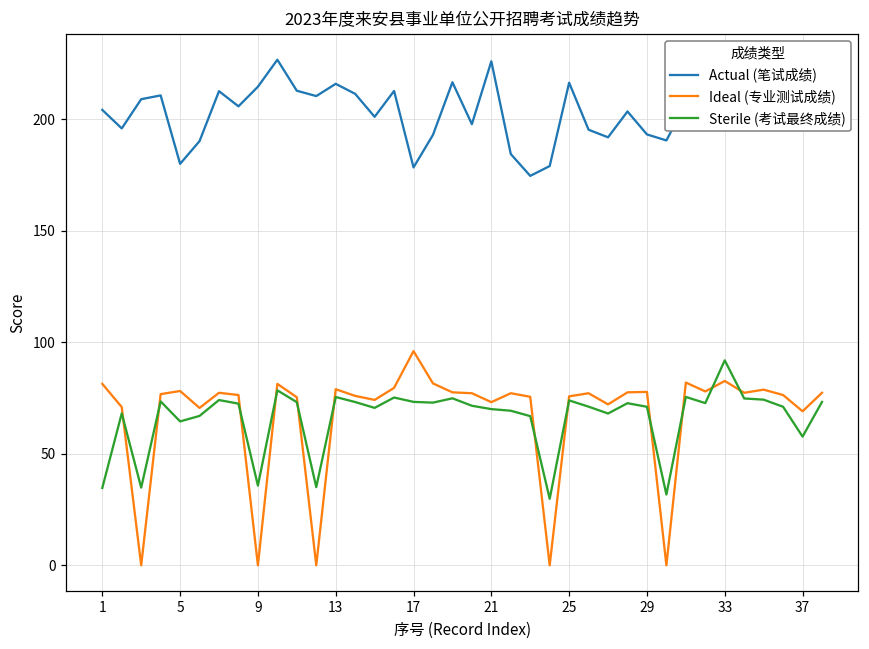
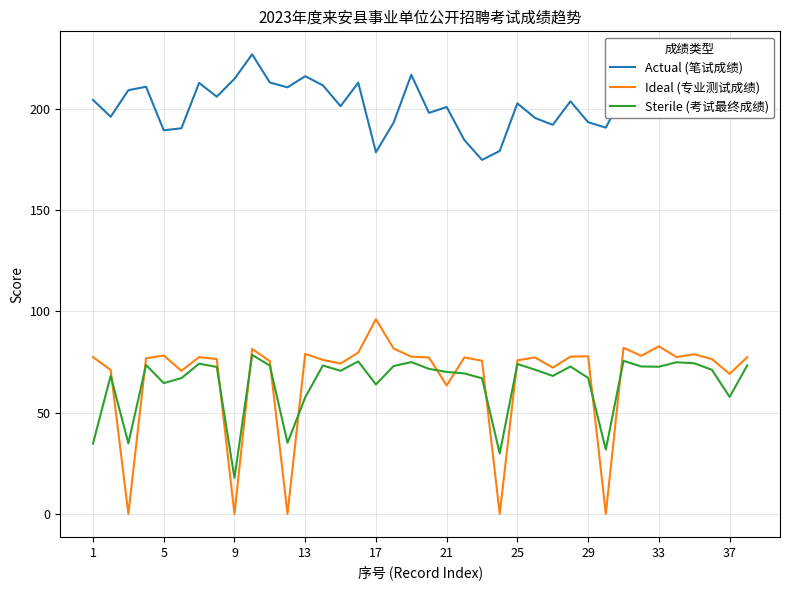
Ideal (专业测试成绩), 1: 81 -> 77
Actual (笔试成绩), 5: 180 -> 189
Sterile (考试最终成绩), 9: 36 -> 18
Sterile (考试最终成绩), 13: 76 -> 58
Sterile (考试最终成绩), 17: 73 -> 64
Actual (笔试成绩), 21: 226 -> 201
Ideal (专业测试成绩), 21: 73 -> 63
Actual (笔试成绩), 25: 217 -> 203
Sterile (考试最终成绩), 29: 71 -> 67
Sterile (考试最终成绩), 33: 92 -> 73
